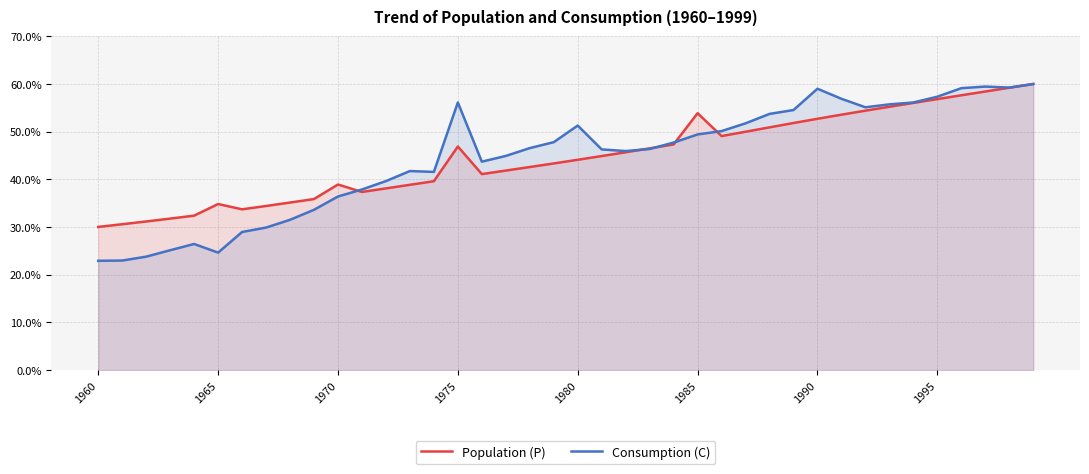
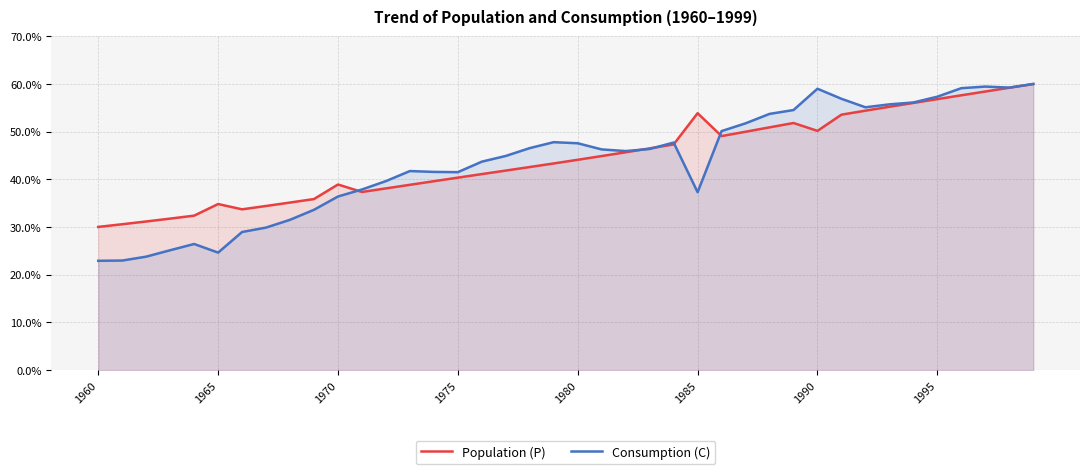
Population (P), 1975: 47% -> 40%
Consumption (C), 1975: 56% -> 42%
Consumption (C), 1980: 51% -> 48%
Consumption (C), 1985: 49% -> 37%
Population (P), 1990: 53% -> 50%
